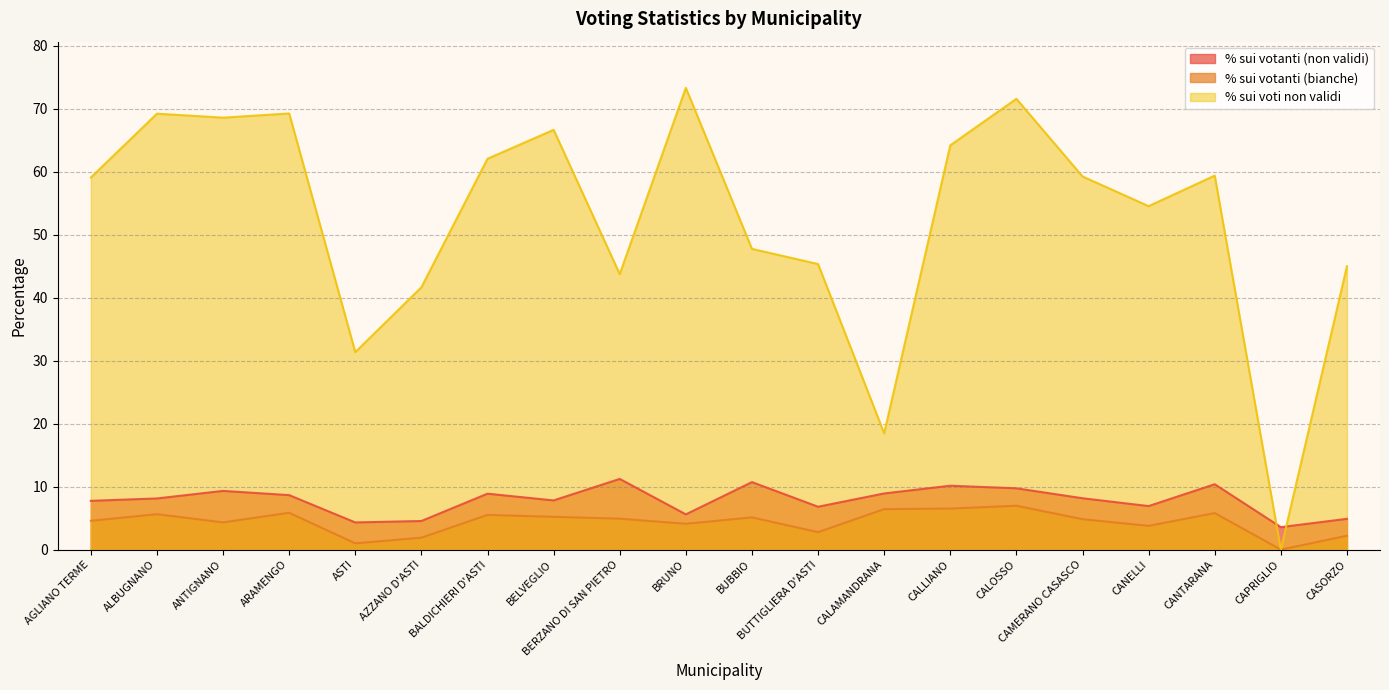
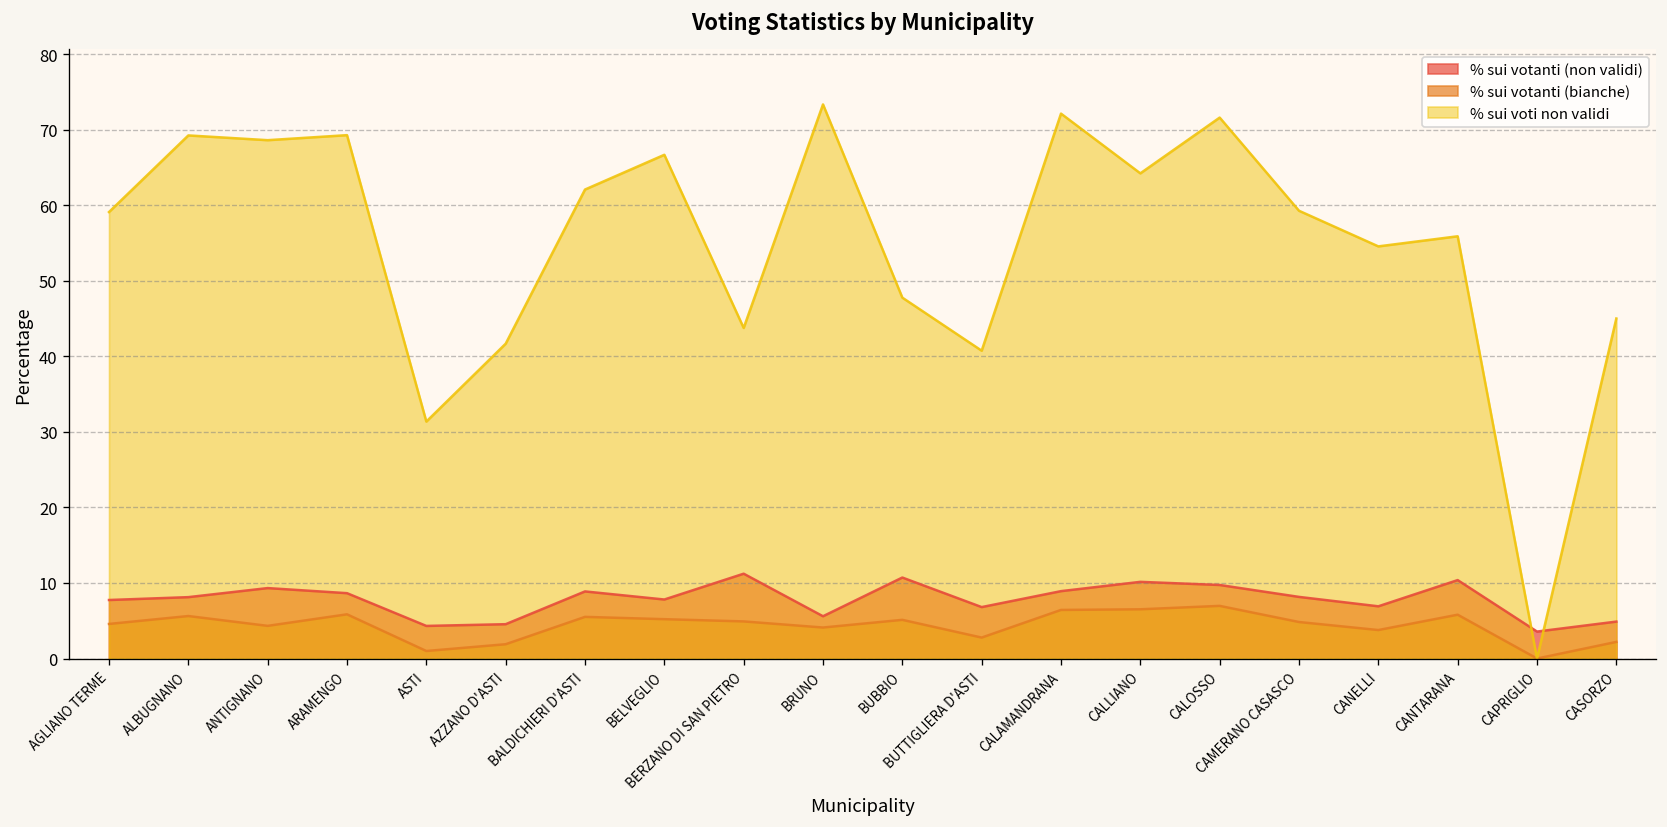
% sui voti non validi, BUTTIGLIERA D'ASTI: 45 -> 41
% sui voti non validi, CALAMANDRANA: 18 -> 72
% sui voti non validi, CANTARANA: 59 -> 56
